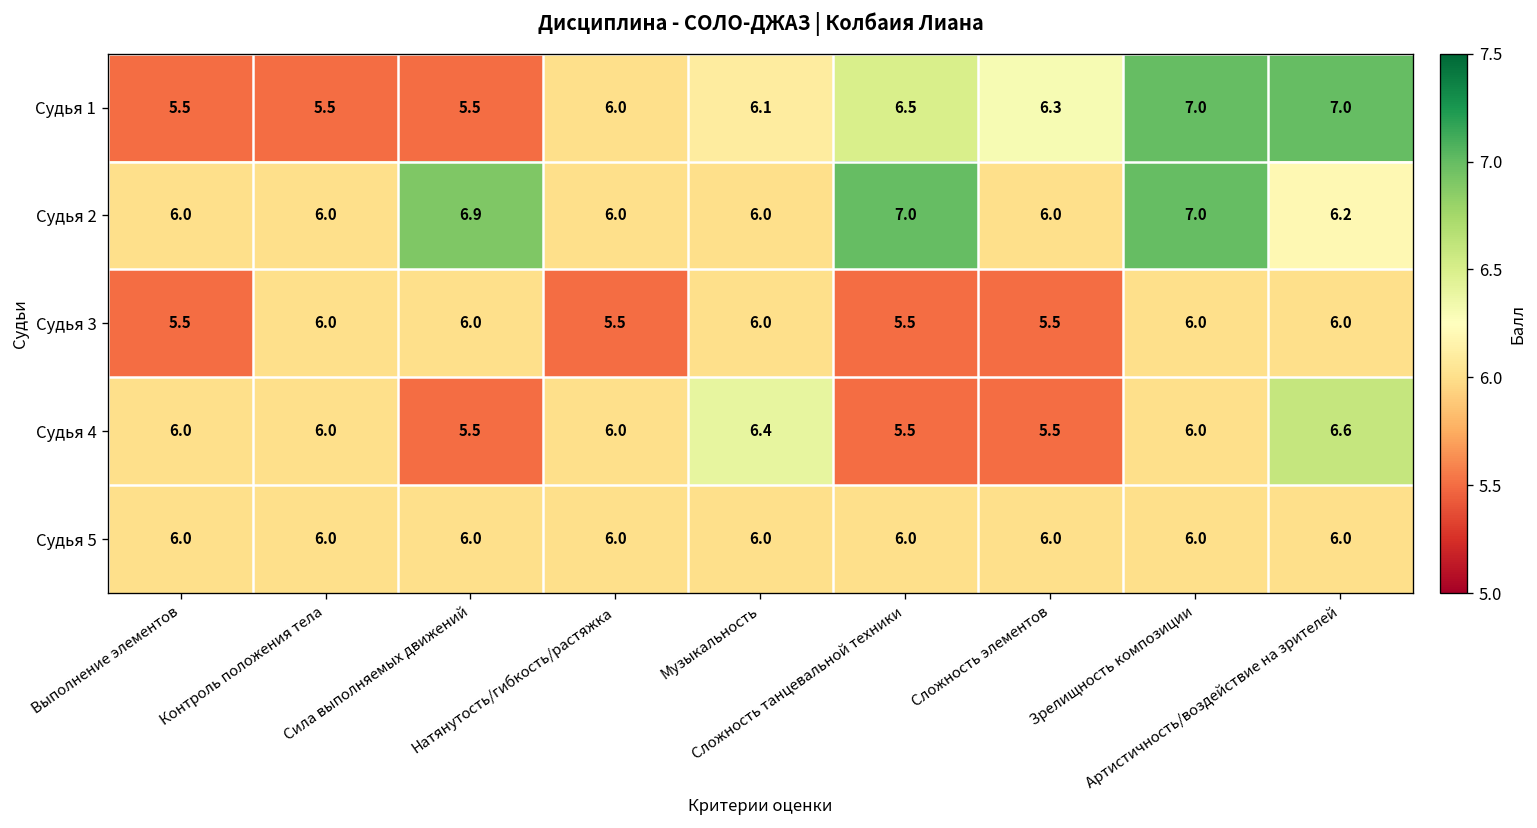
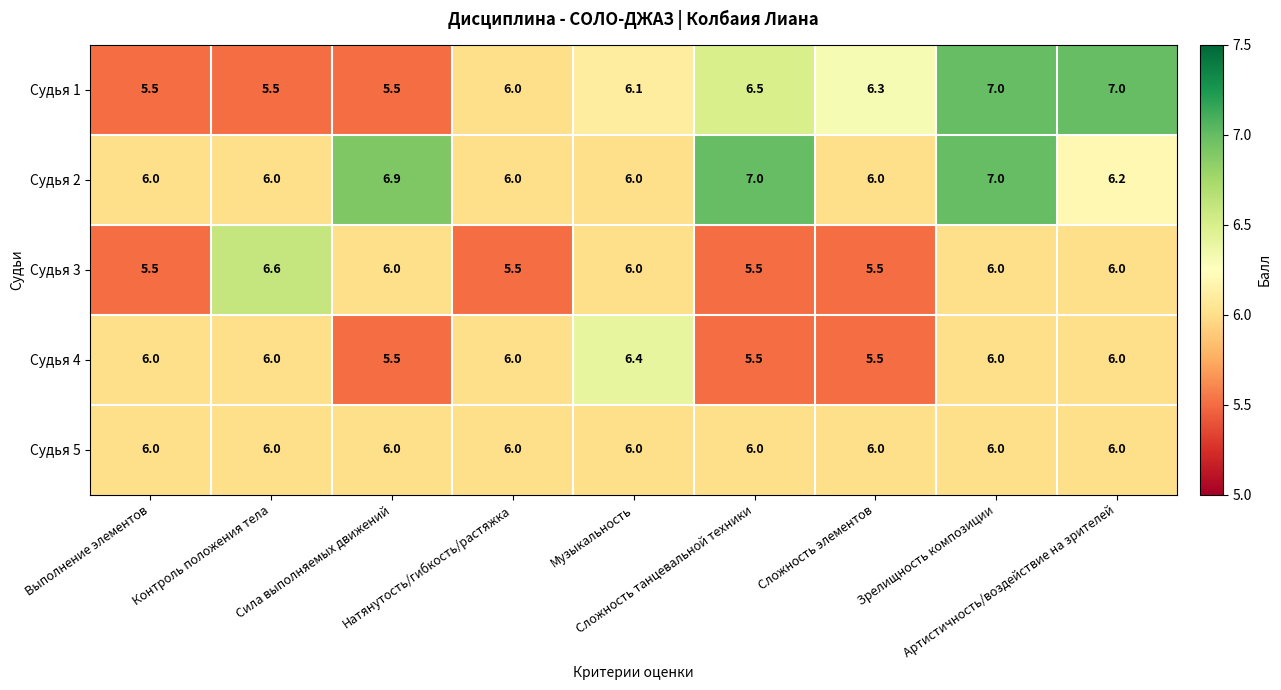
Судья 3, Контроль положения тела: 6.0 -> 6.6
Судья 4, Артистичность/воздействие на зрителей: 6.6 -> 6.0
